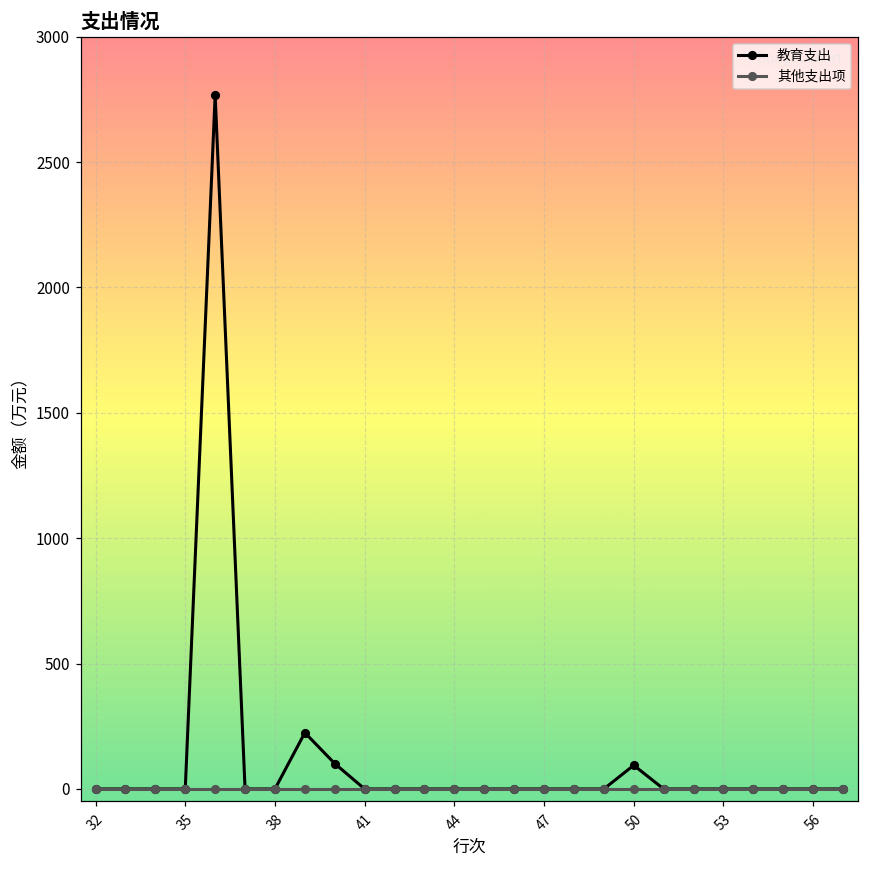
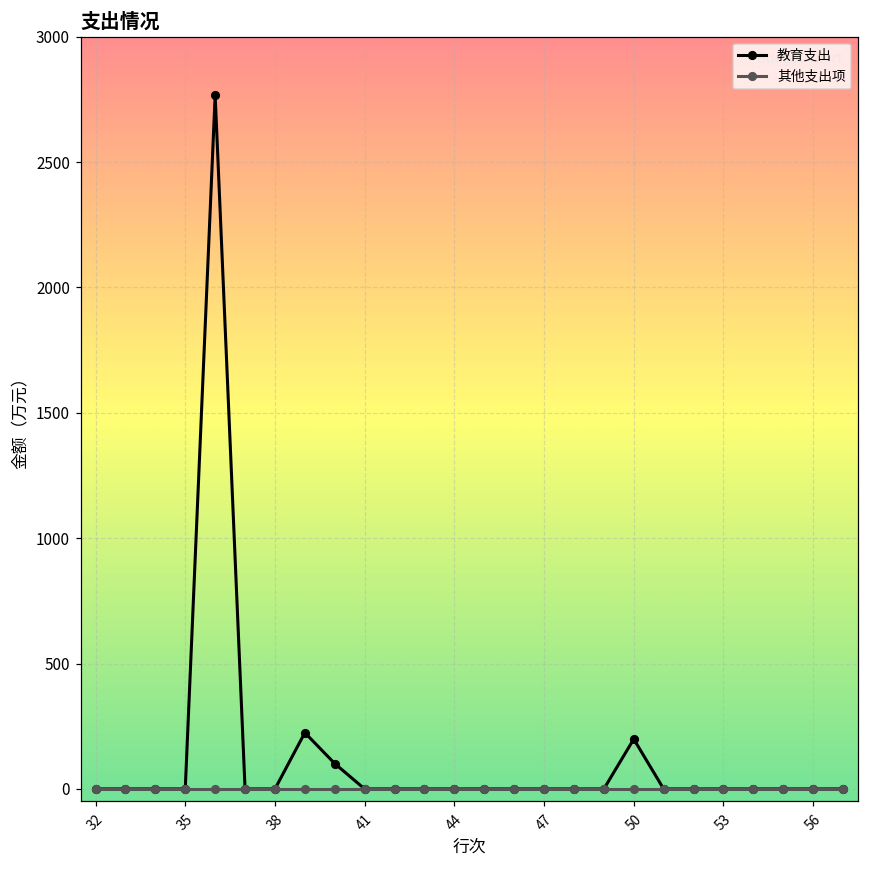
教育支出, 50: 90 -> 200
